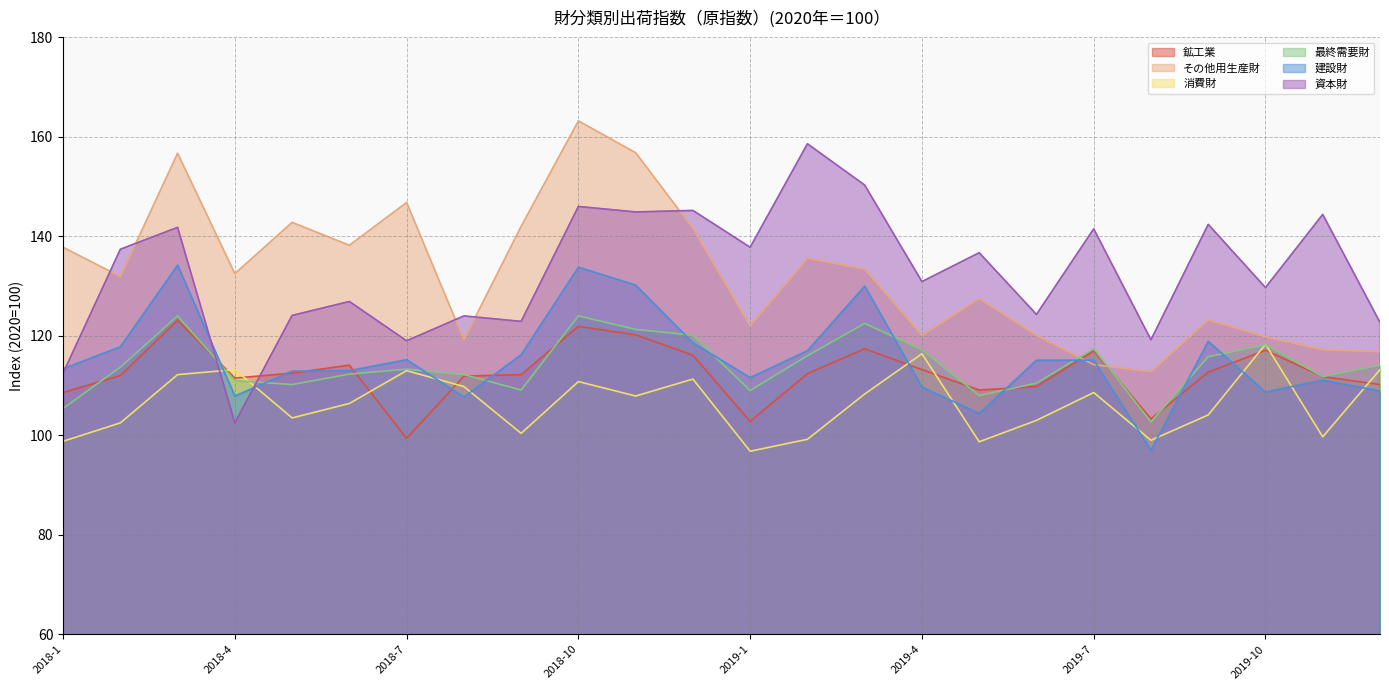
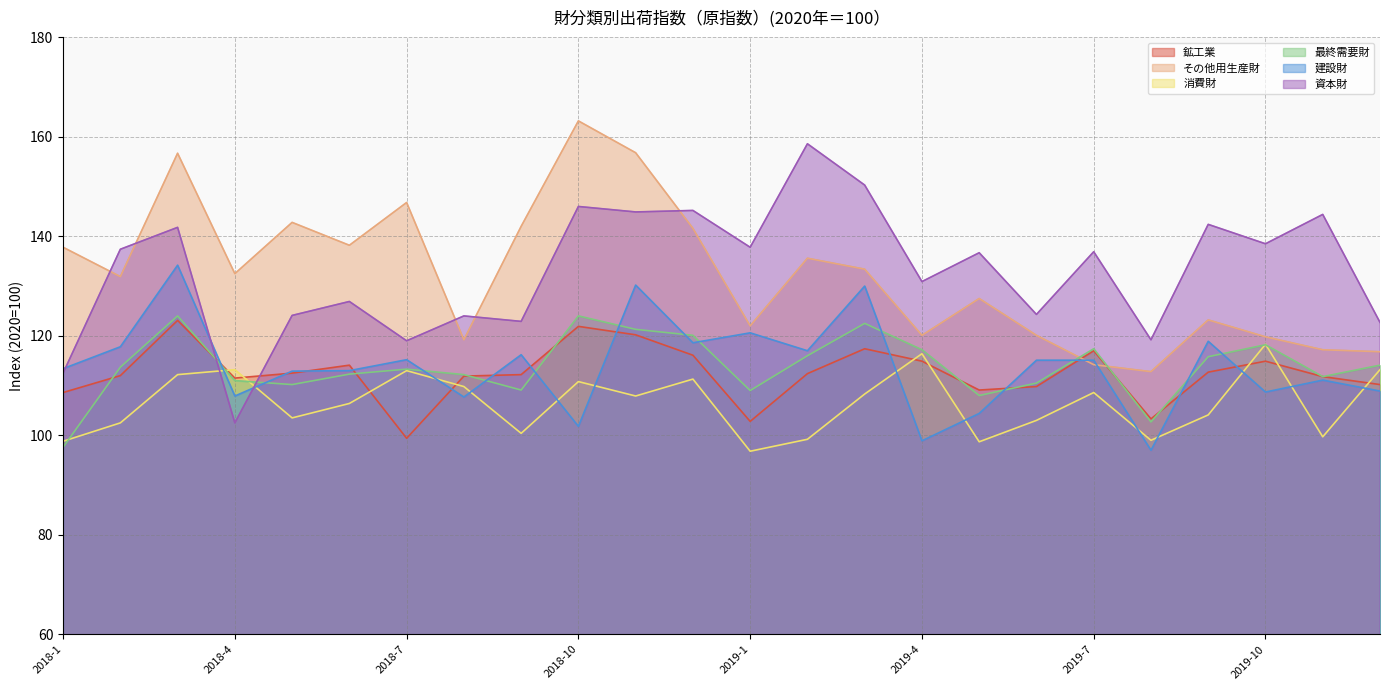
最終需要財, 2018-1: 105 -> 98
建設財, 2018-10: 134 -> 102
建設財, 2019-1: 112 -> 121
鉱工業, 2019-4: 113 -> 115
建設財, 2019-4: 110 -> 99
資本財, 2019-7: 142 -> 137
鉱工業, 2019-10: 117 -> 115
資本財, 2019-10: 130 -> 139
